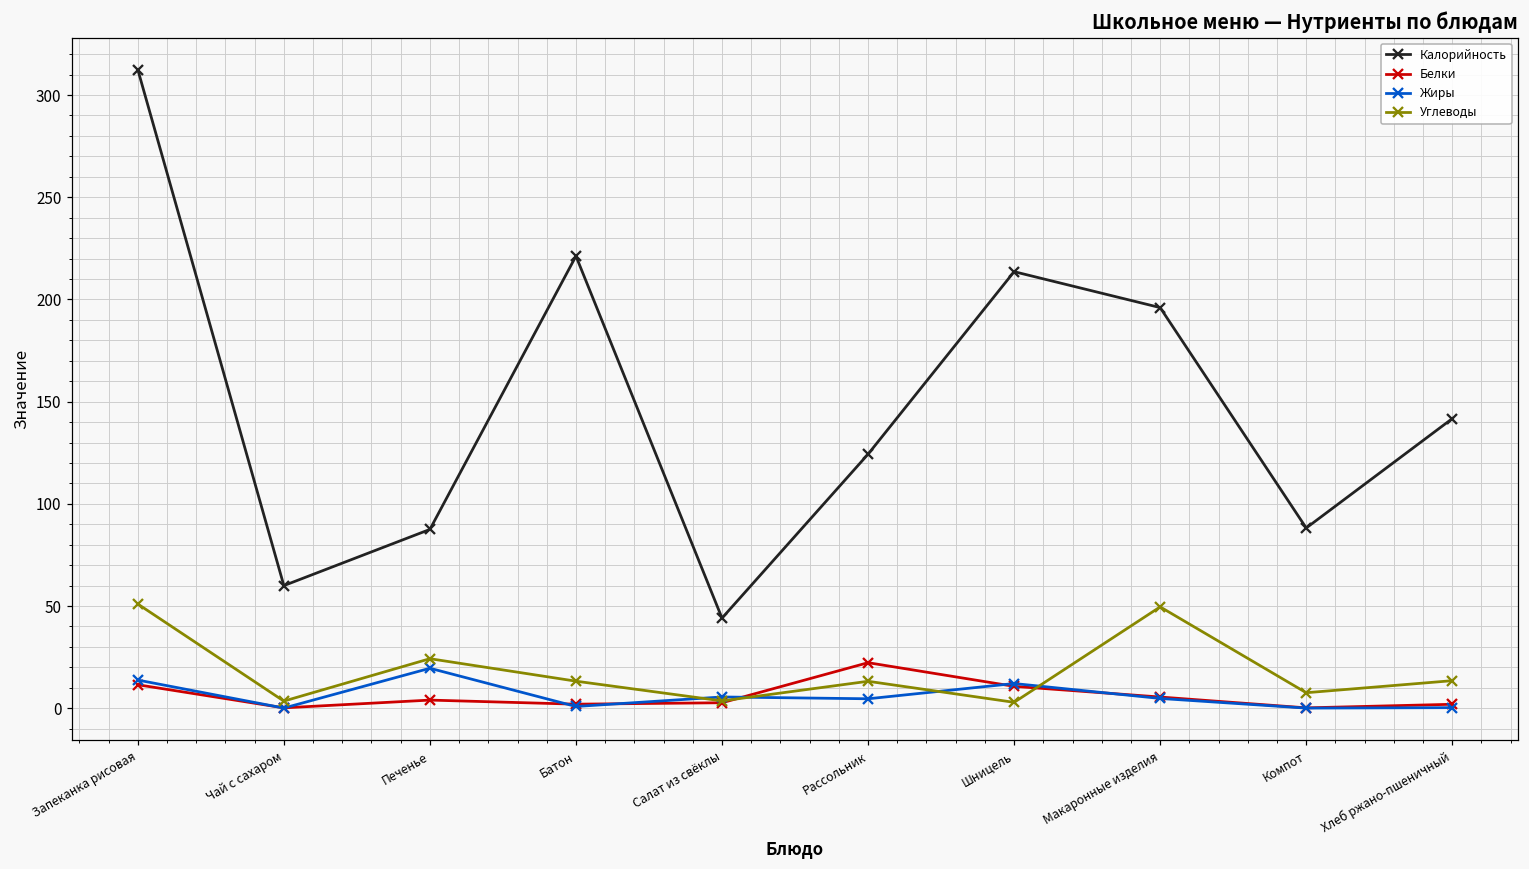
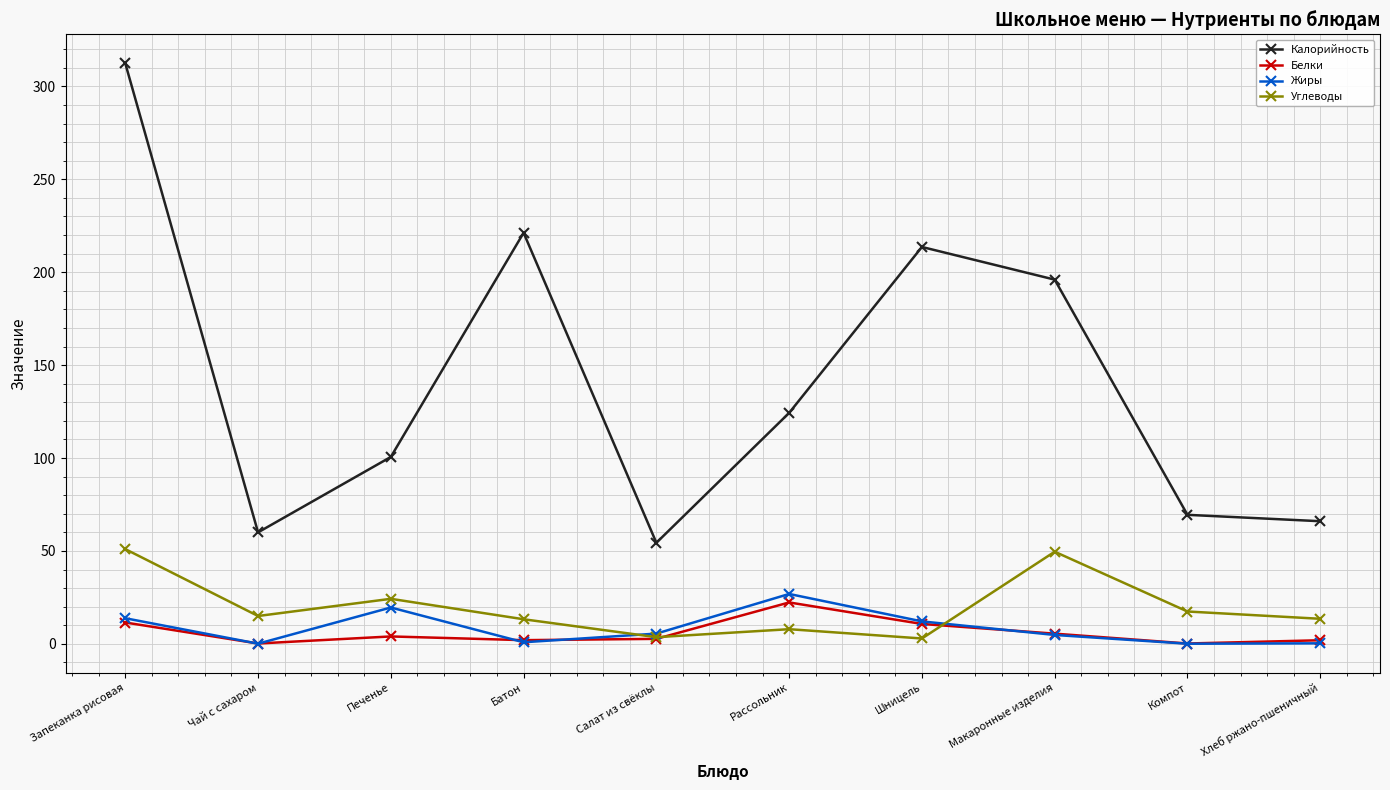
Углеводы, Чай с сахаром: 4 -> 15
Калорийность, Печенье: 88 -> 101
Калорийность, Салат из свёклы: 44 -> 54
Жиры, Рассольник: 5 -> 27
Углеводы, Рассольник: 13 -> 8
Калорийность, Компот: 88 -> 69
Углеводы, Компот: 8 -> 17
Калорийность, Хлеб ржано-пшеничный: 142 -> 66
